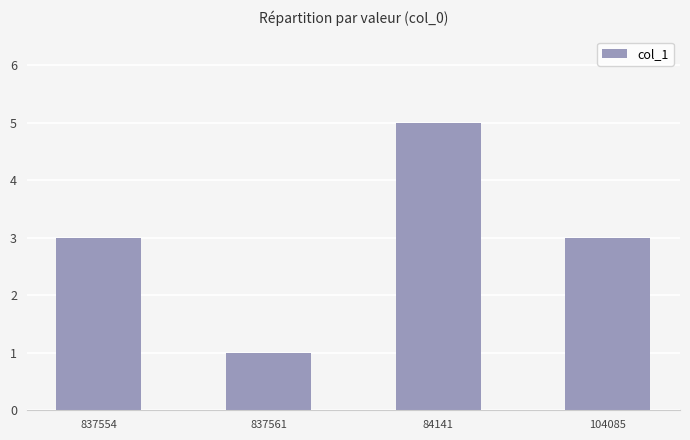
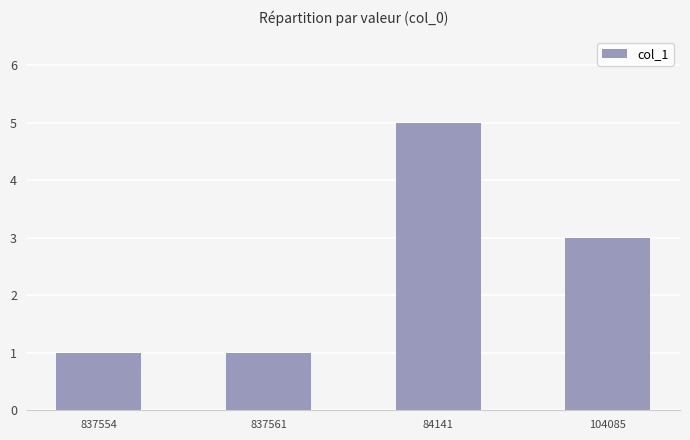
837554: 3 -> 1
